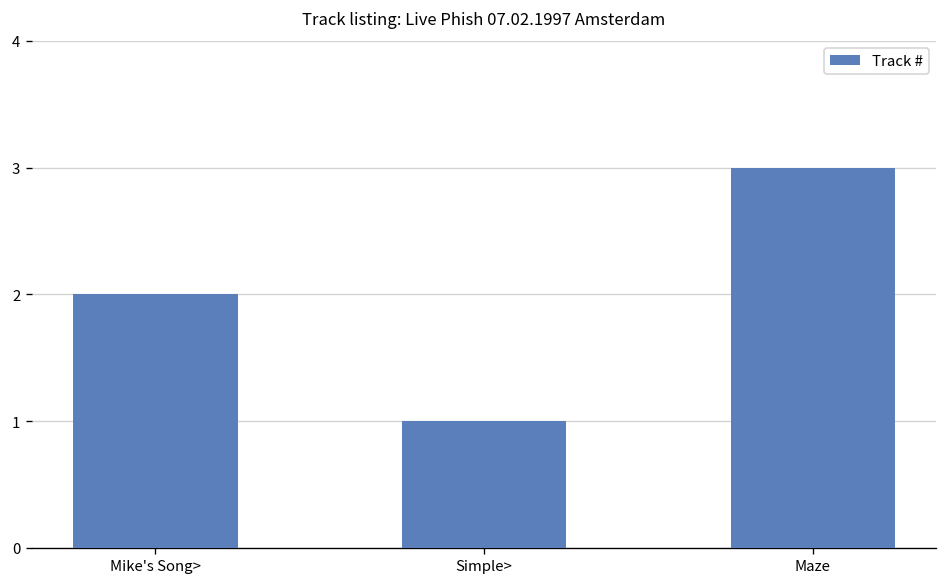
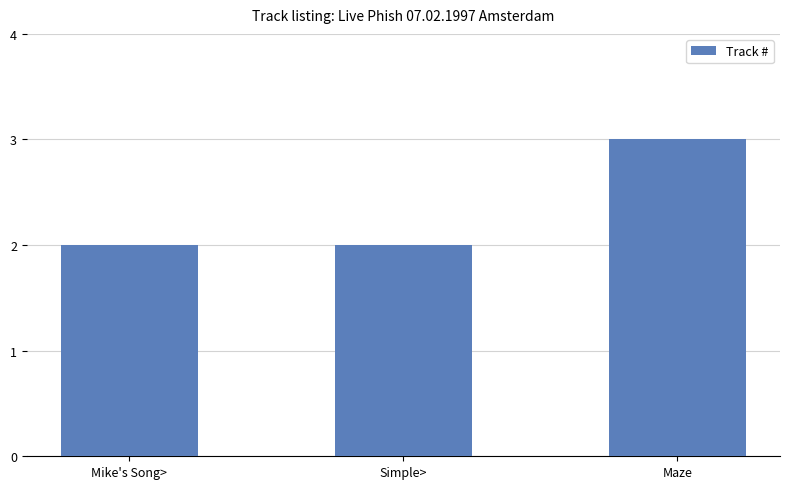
Simple>: 1 -> 2
